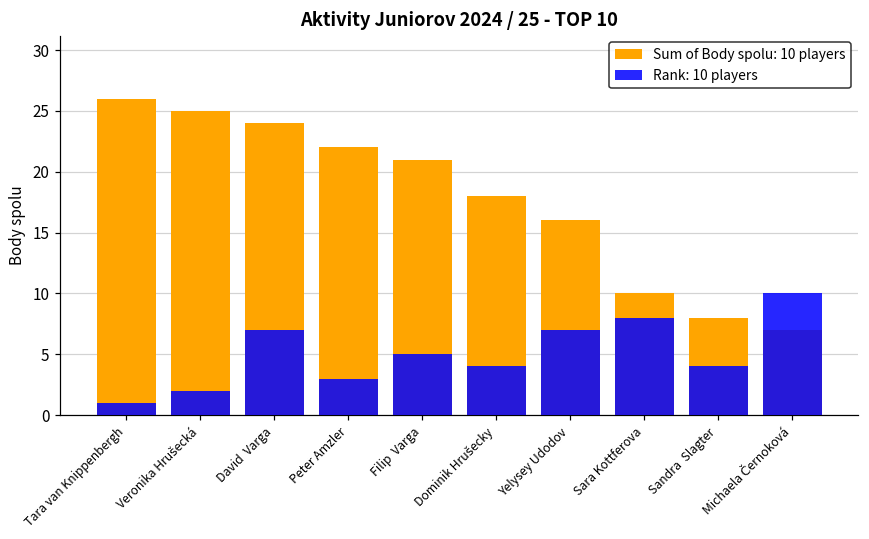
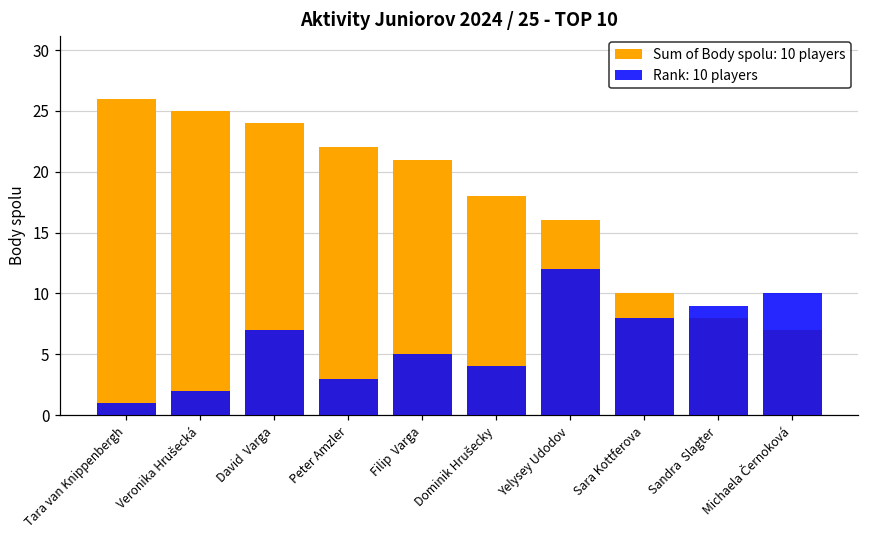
Rank: 10 players, Yelysey Udodov: 7 -> 12
Rank: 10 players, Sandra Slagter: 4 -> 9
